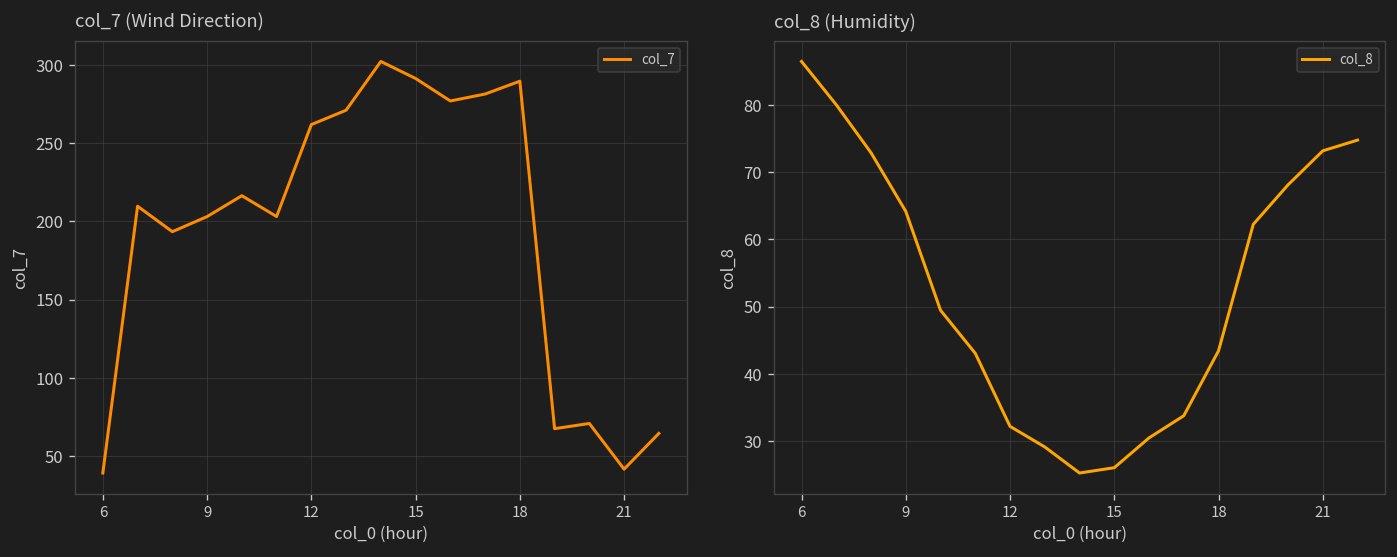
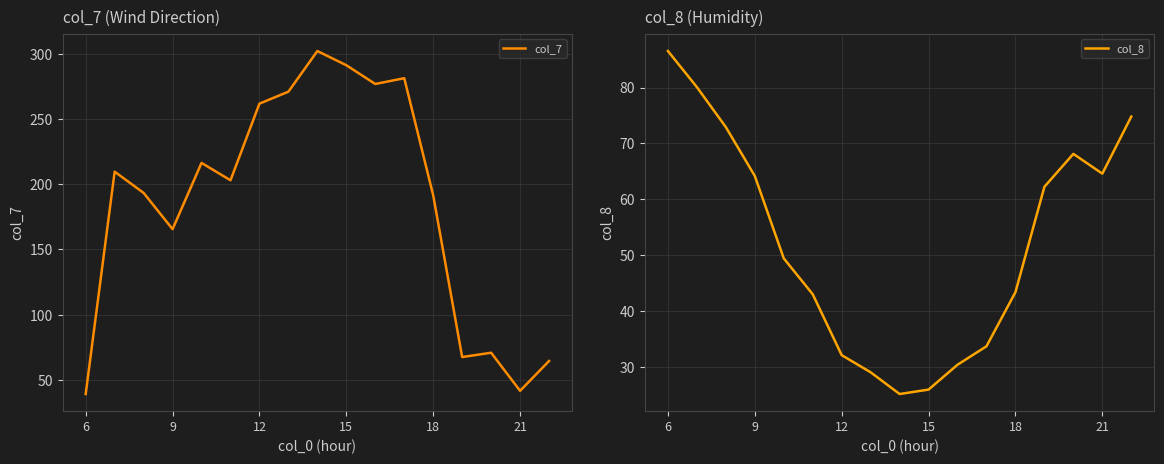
col_7 (Wind Direction), 9: 203 -> 166
col_7 (Wind Direction), 18: 290 -> 192
col_8 (Humidity), 21: 73 -> 65
